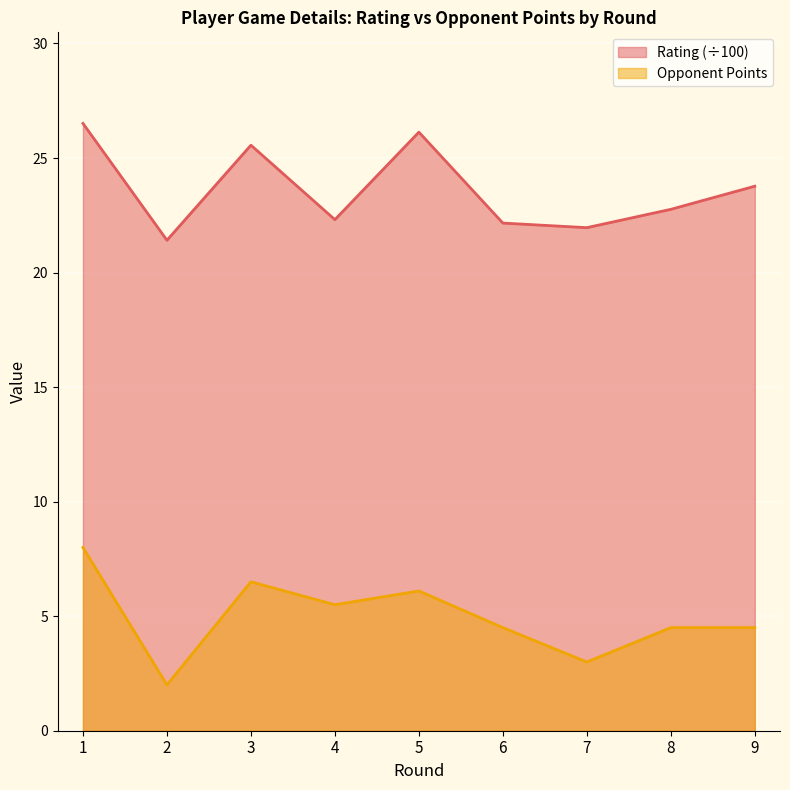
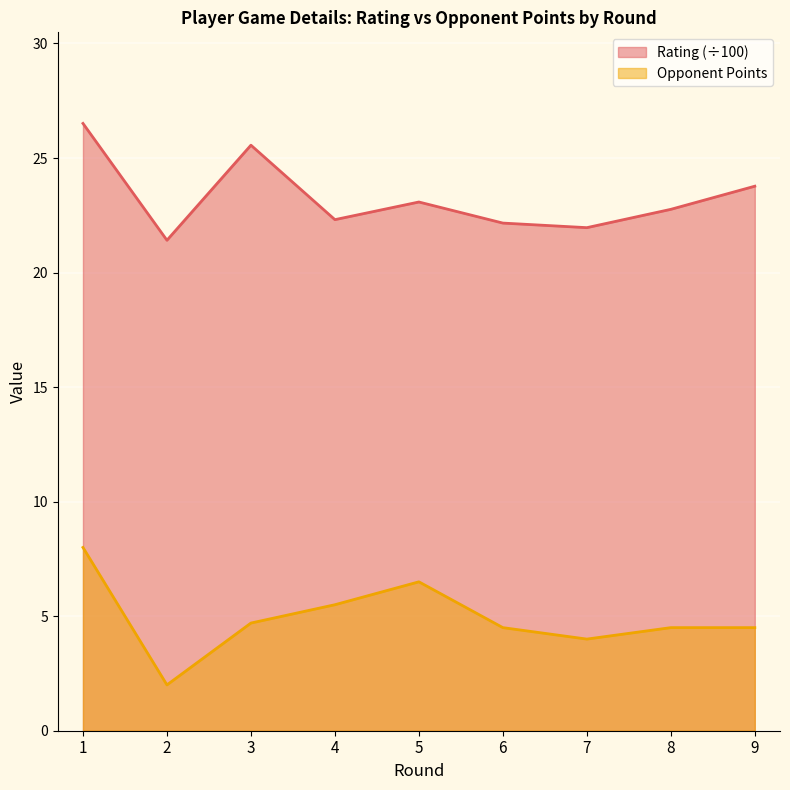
Opponent Points, 3: 6.5 -> 4.7
Rating (÷100), 5: 26.1 -> 23.1
Opponent Points, 5: 6.1 -> 6.5
Opponent Points, 7: 3 -> 4
